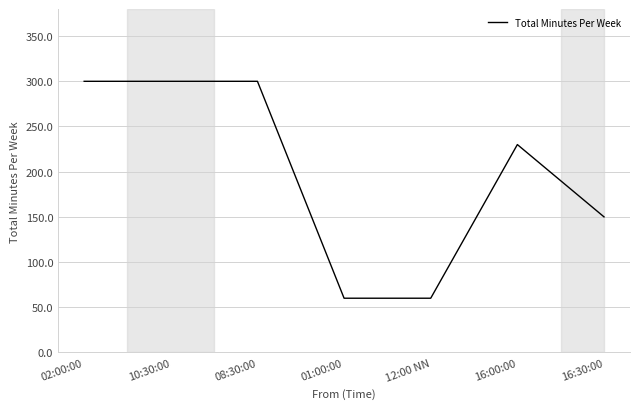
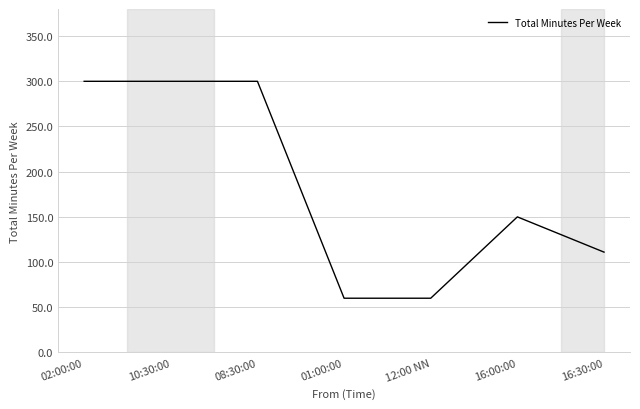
16:00:00: 230 -> 150
16:30:00: 150 -> 110
